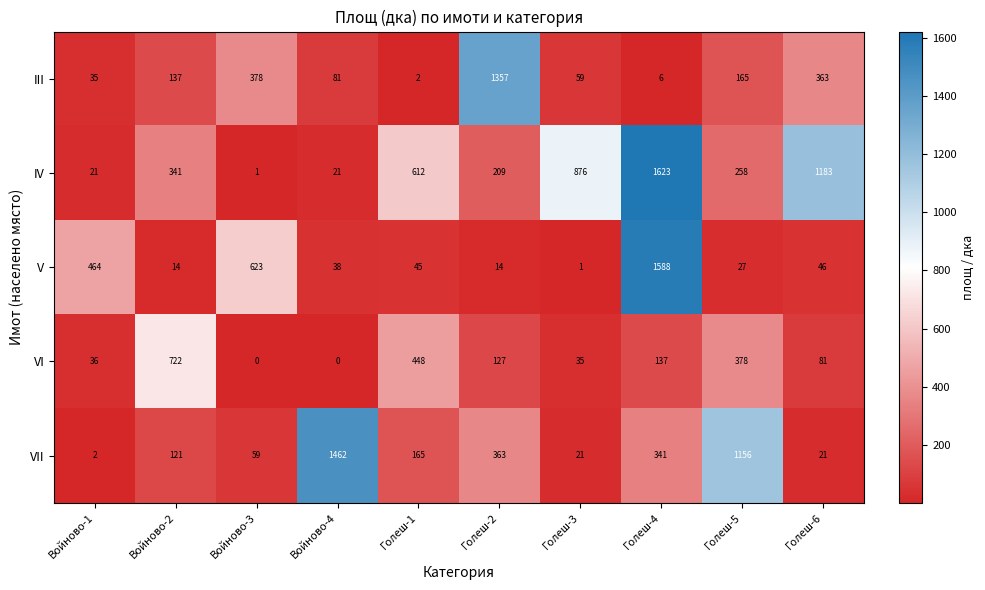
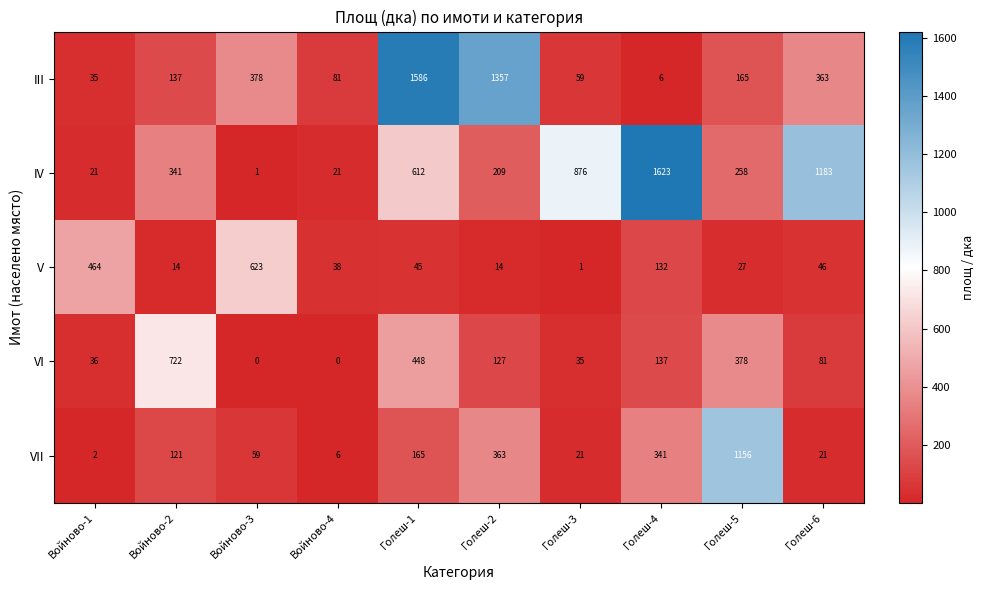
III, Голеш-1: 2 -> 1586
V, Голеш-4: 1588 -> 132
VII, Войново-4: 1462 -> 6
